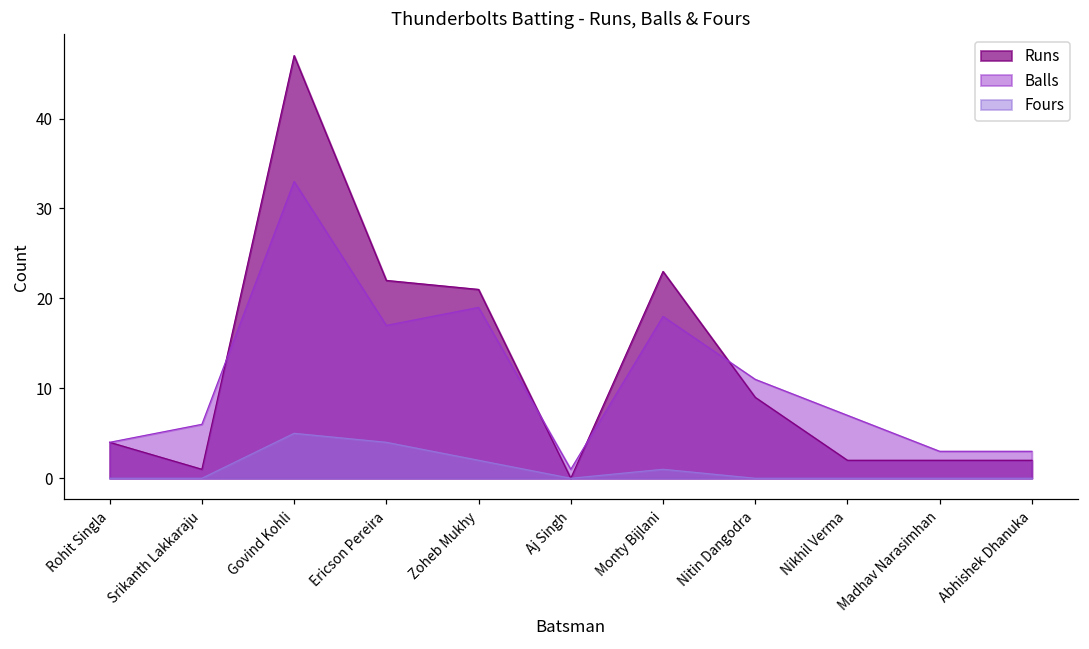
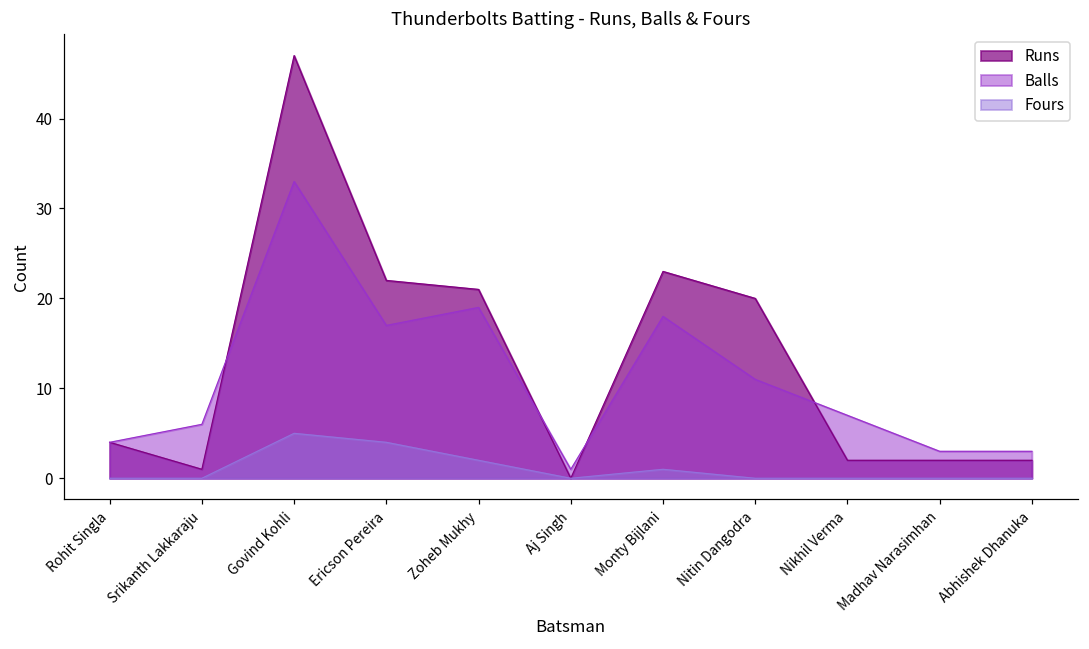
Runs, Nitin Dangodra: 9 -> 20
